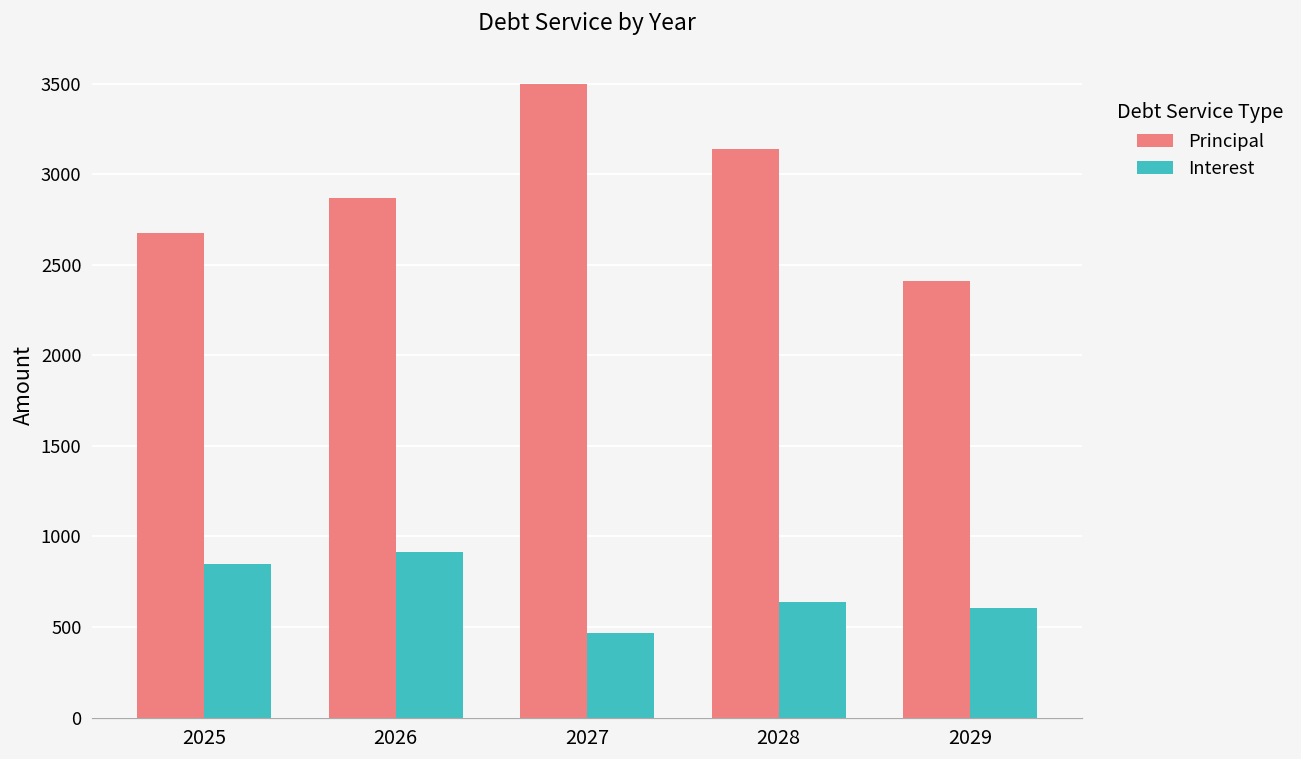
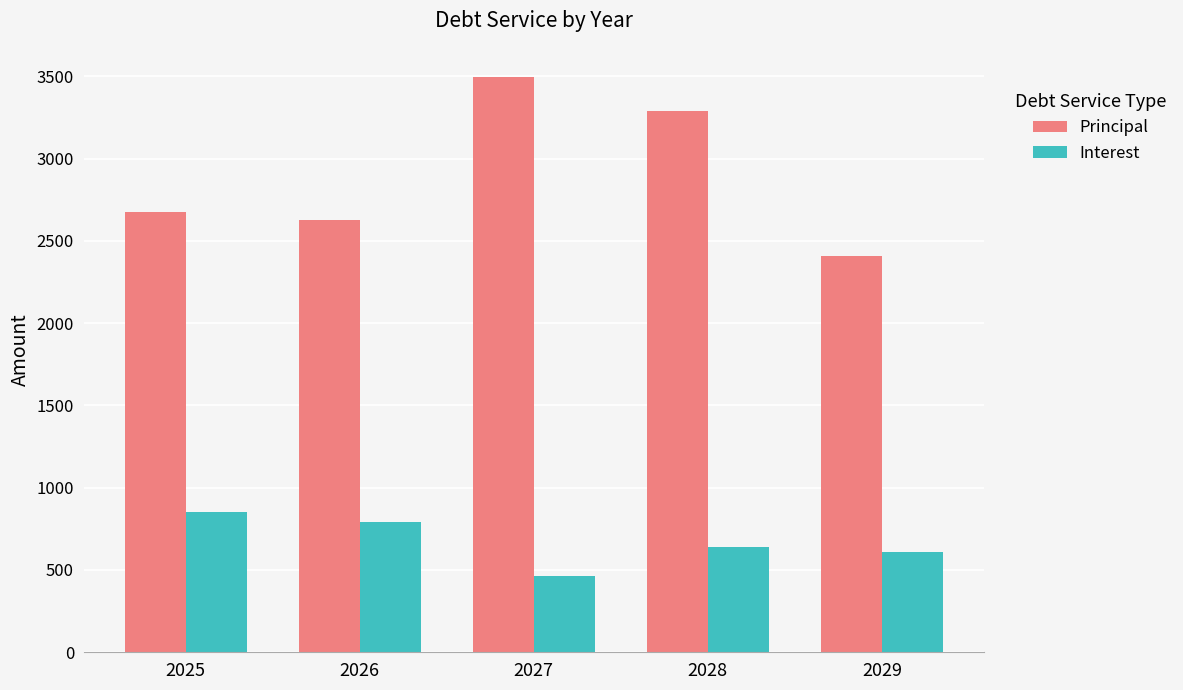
Principal, 2026: 2870 -> 2620
Interest, 2026: 920 -> 790
Principal, 2028: 3140 -> 3290
